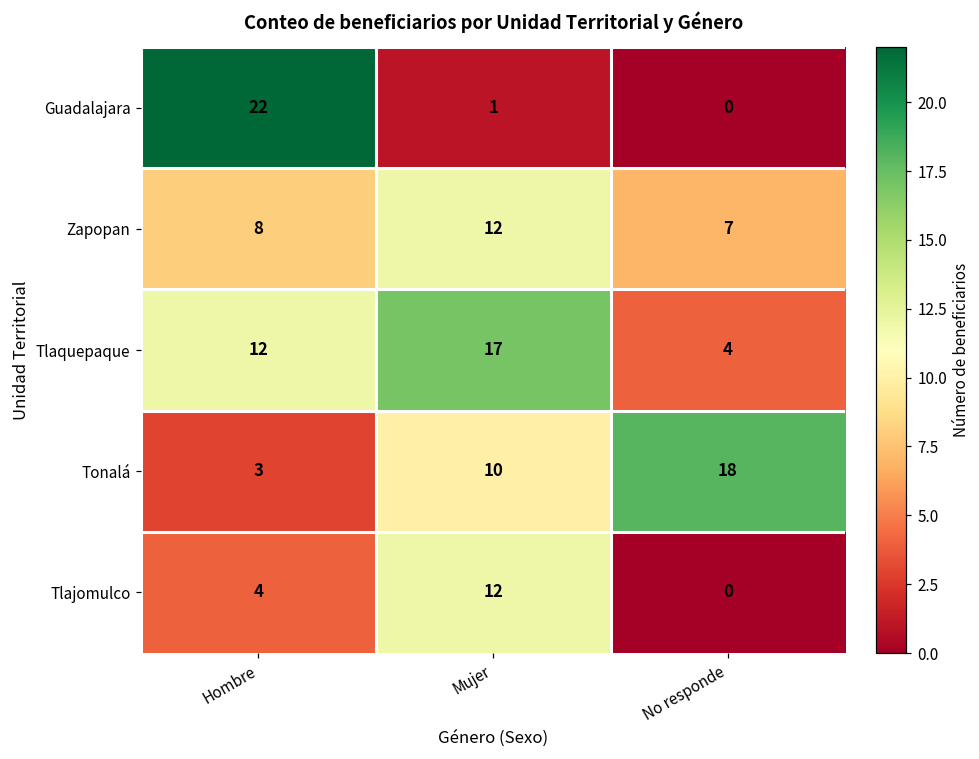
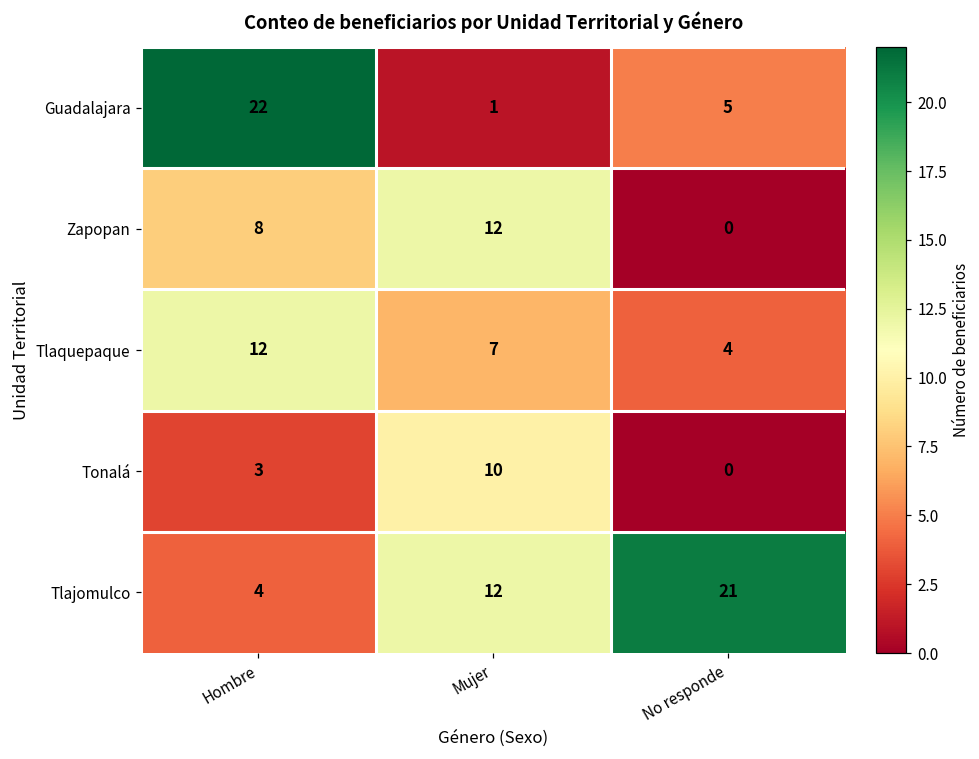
Guadalajara, No responde: 0 -> 5
Zapopan, No responde: 7 -> 0
Tlaquepaque, Mujer: 17 -> 7
Tonalá, No responde: 18 -> 0
Tlajomulco, No responde: 0 -> 21
